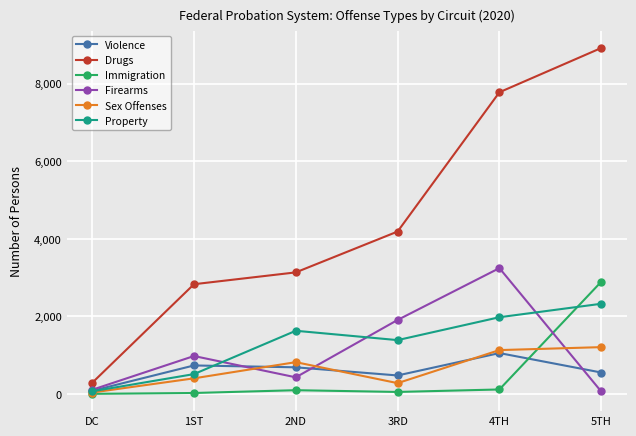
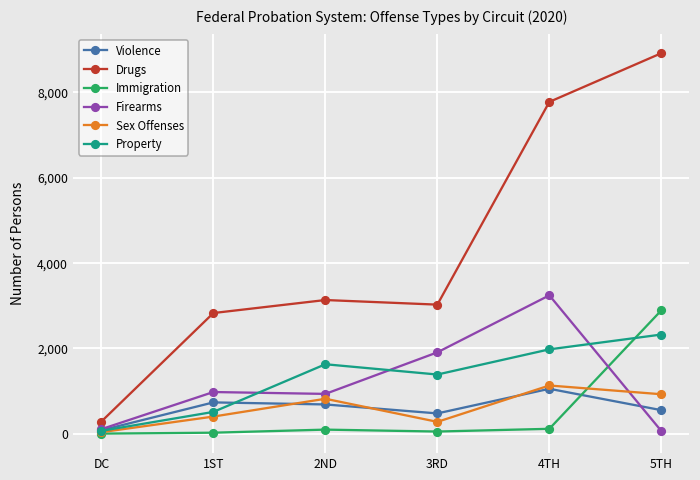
Firearms, 2ND: 400 -> 900
Drugs, 3RD: 4,200 -> 3,000
Sex Offenses, 5TH: 1,200 -> 900
